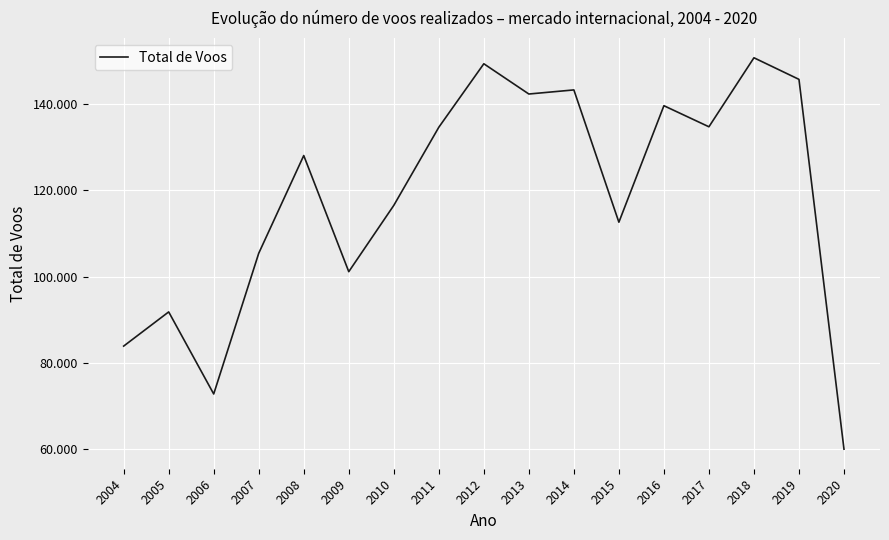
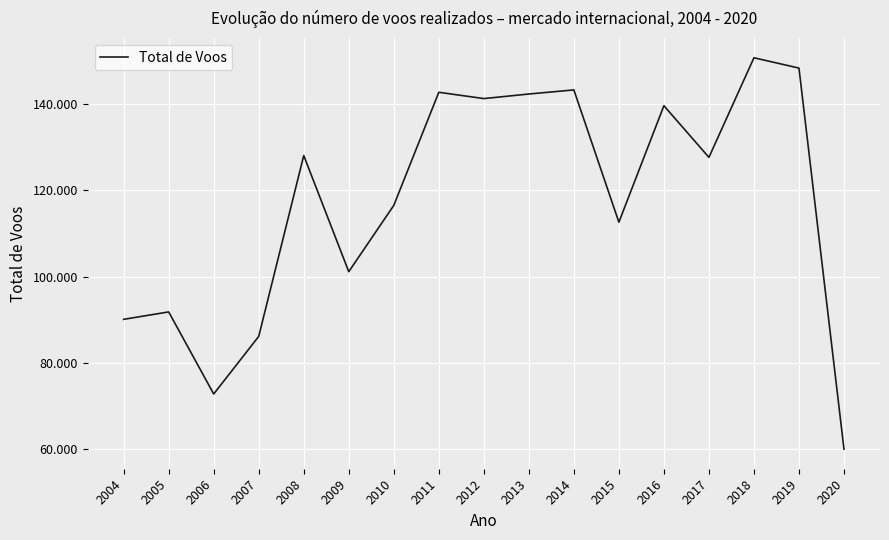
2004: 84 -> 90
2007: 105 -> 86
2011: 135 -> 143
2012: 149 -> 141
2017: 135 -> 128
2019: 146 -> 148
